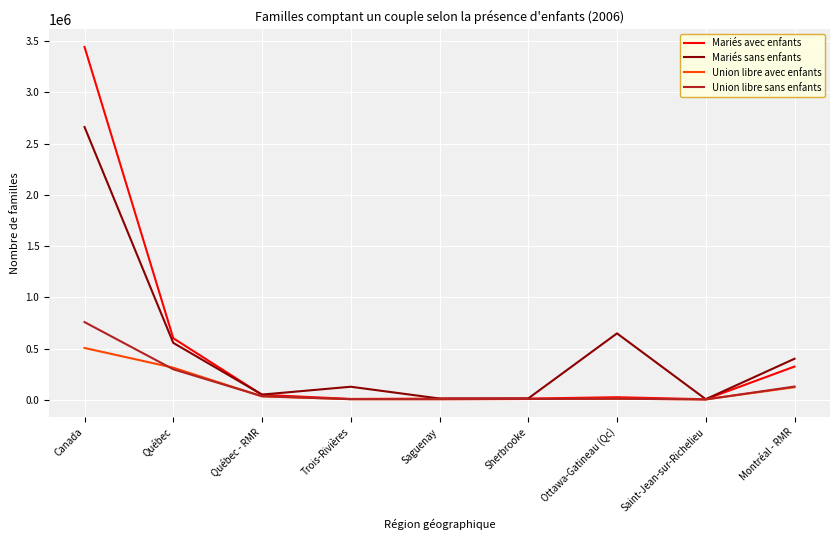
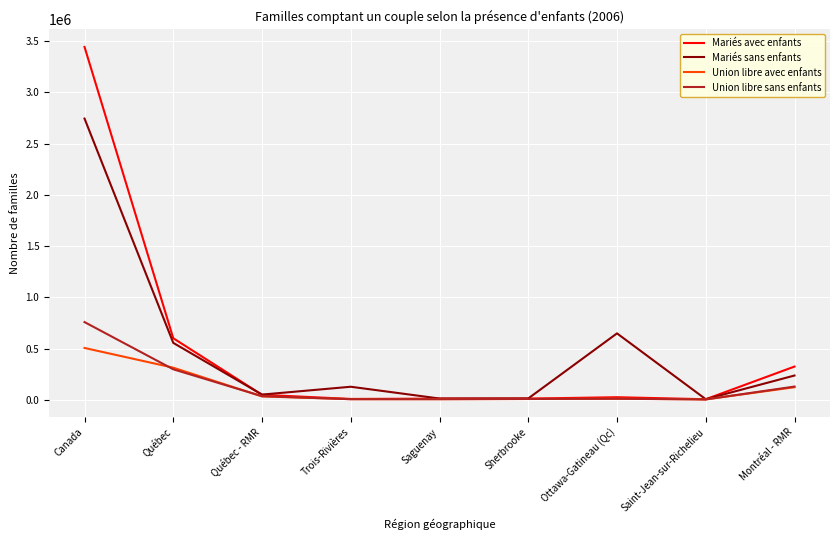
Mariés sans enfants, Canada: 2660000 -> 2740000
Mariés sans enfants, Montréal - RMR: 400000 -> 240000
